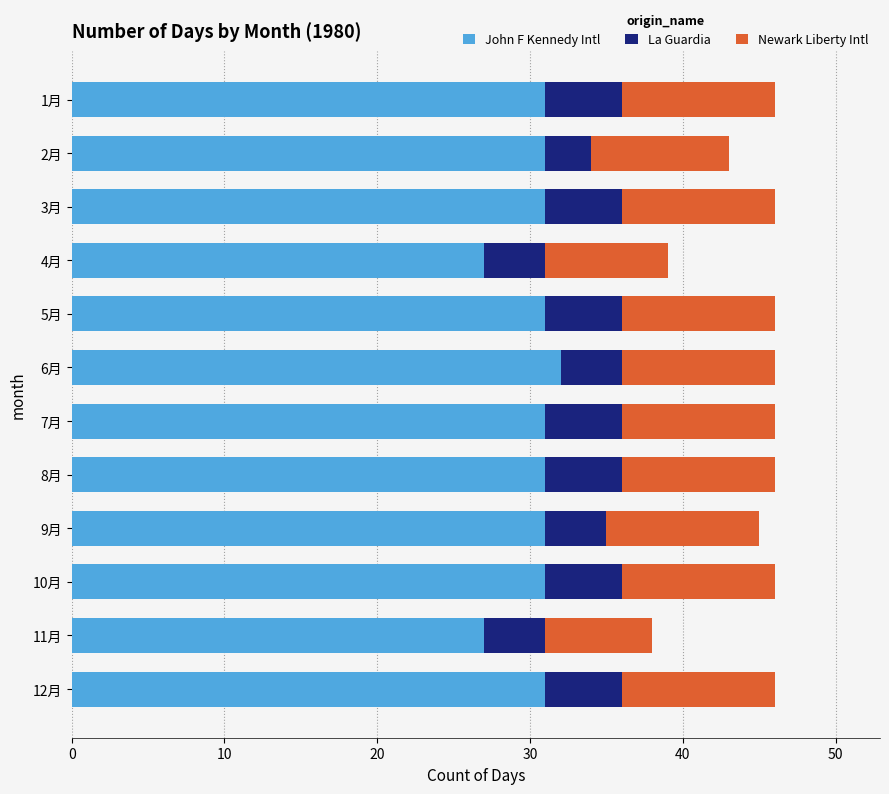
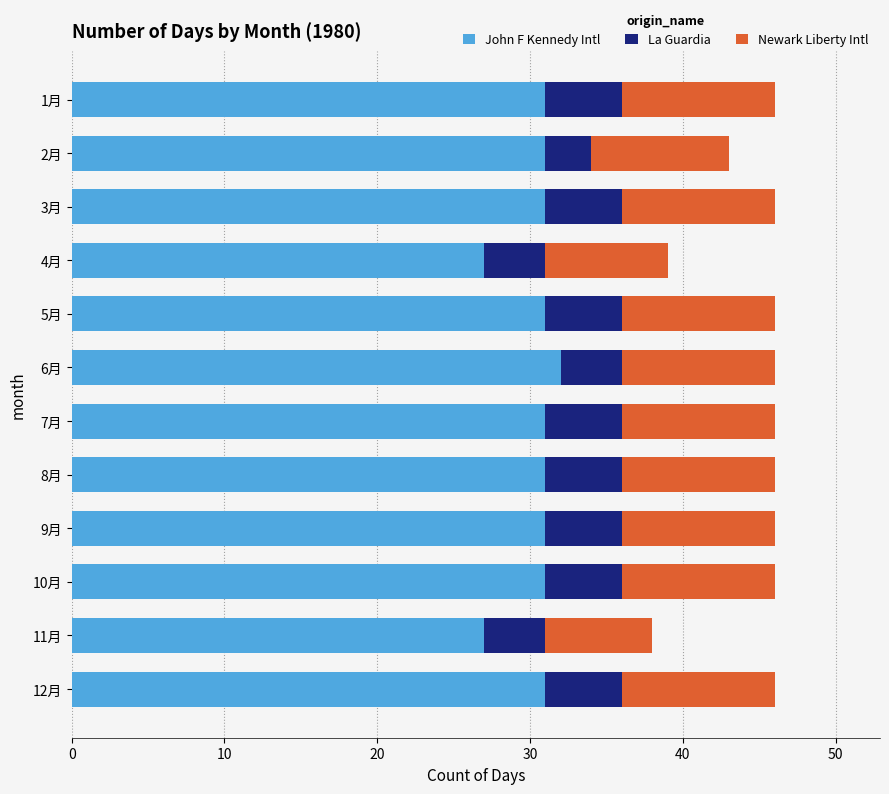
La Guardia, 9月: 4 -> 5
